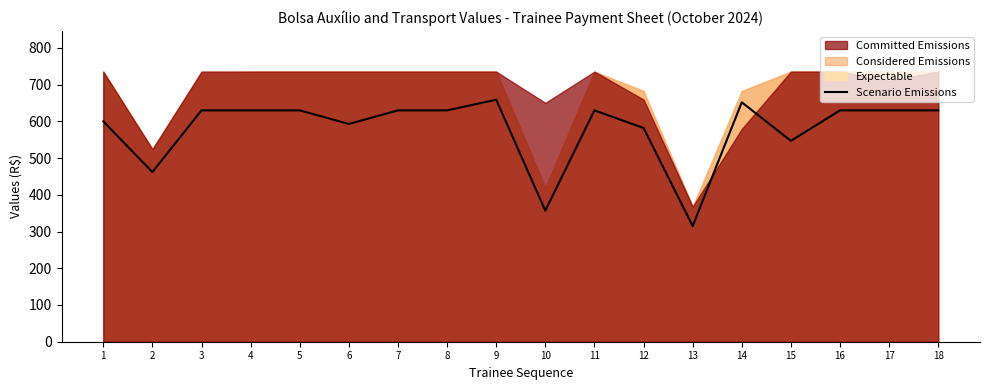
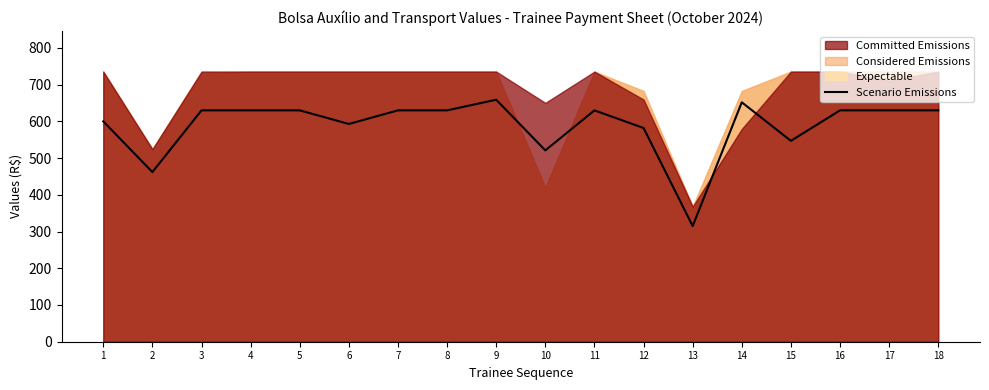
Scenario Emissions, 10: 360 -> 520
